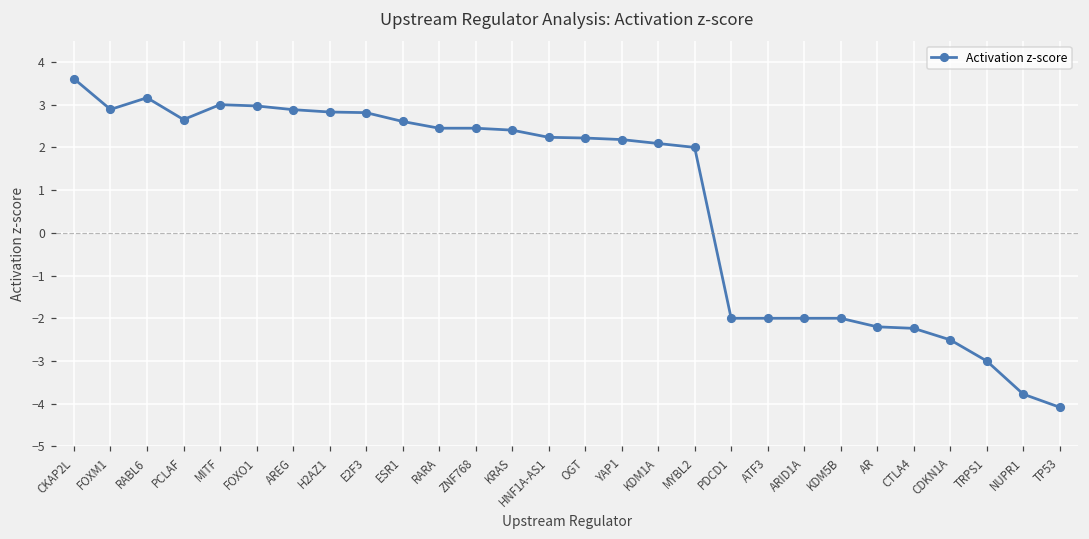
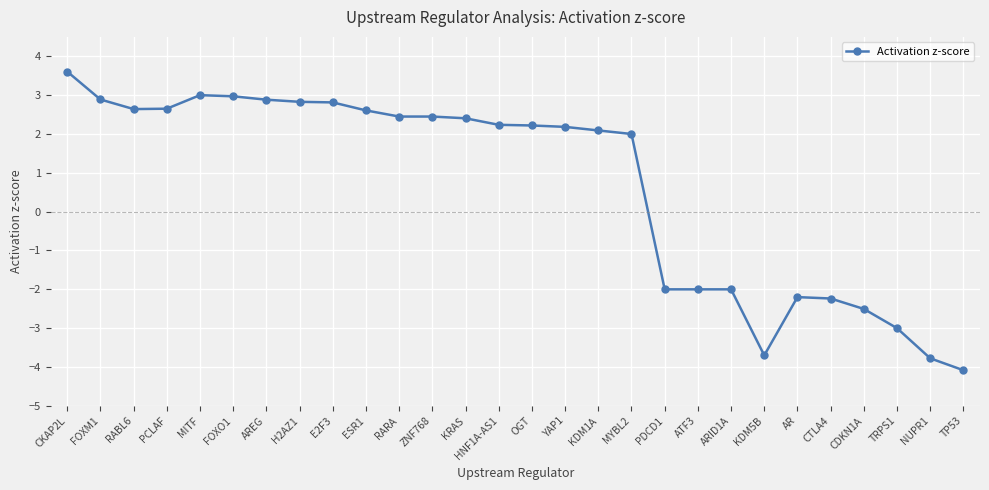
RABL6: 3.2 -> 2.6
KDM5B: -2.0 -> -3.7
